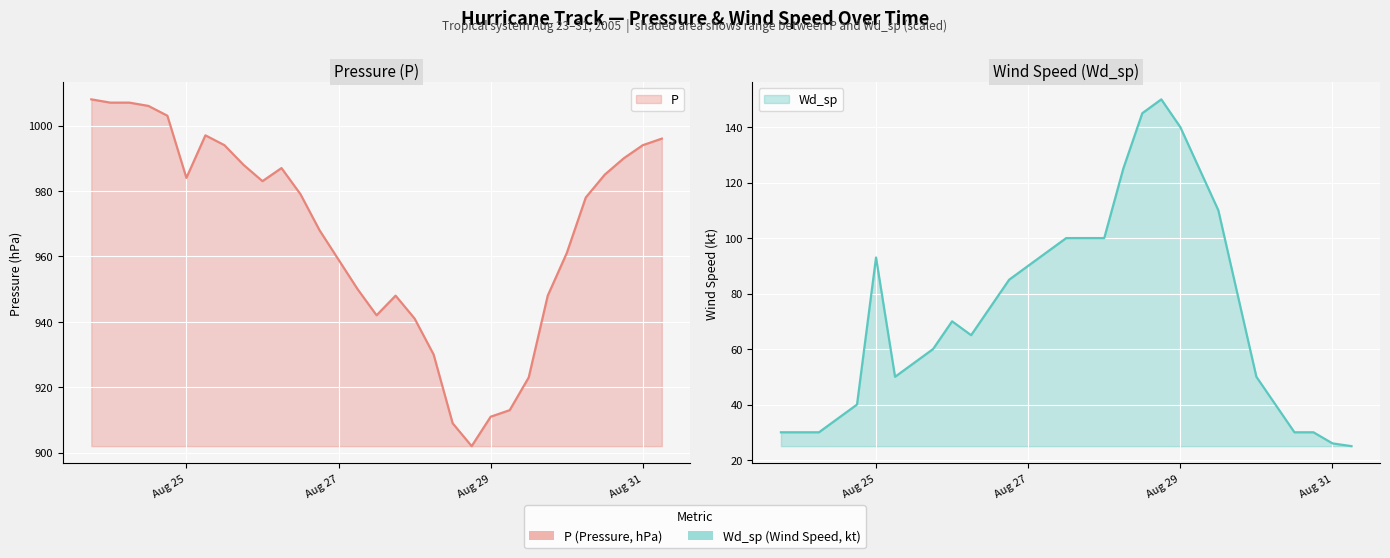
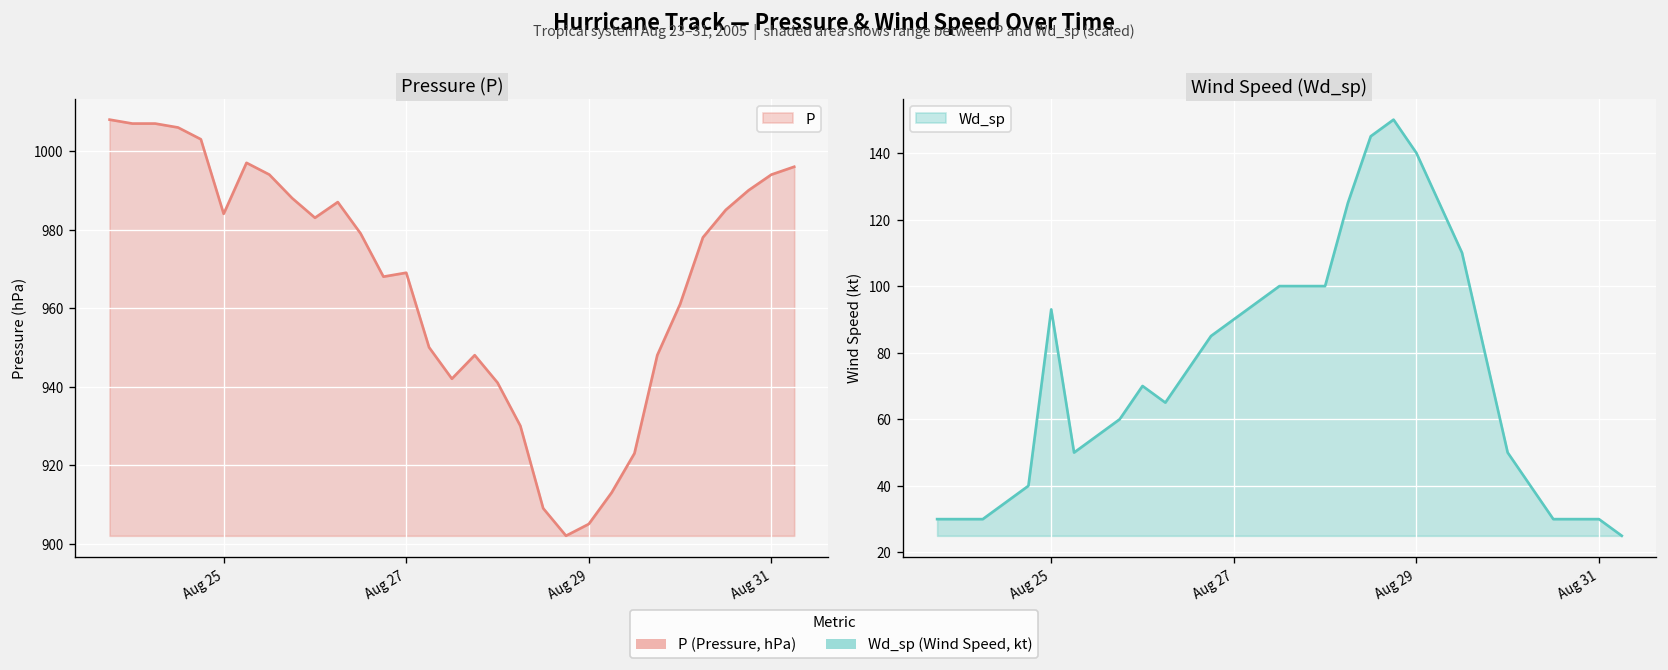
Pressure (P), Aug 27: 959 -> 969
Pressure (P), Aug 29: 911 -> 905
Wind Speed (Wd_sp), Aug 31: 26 -> 30
